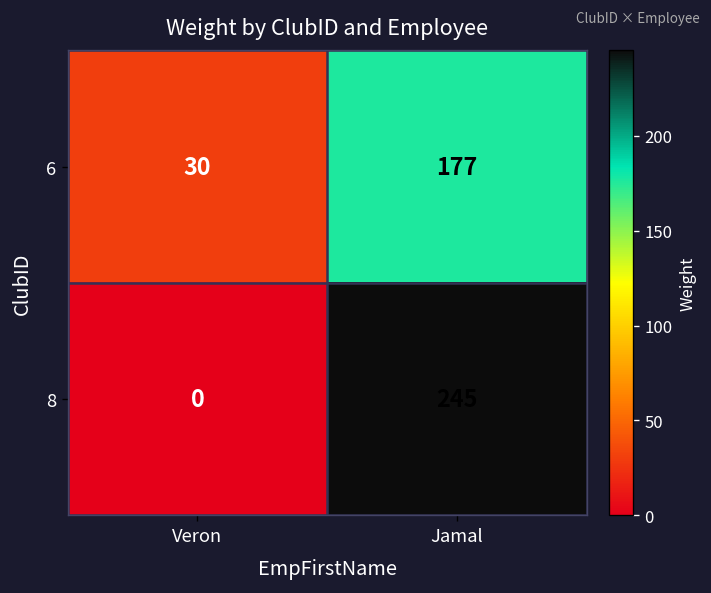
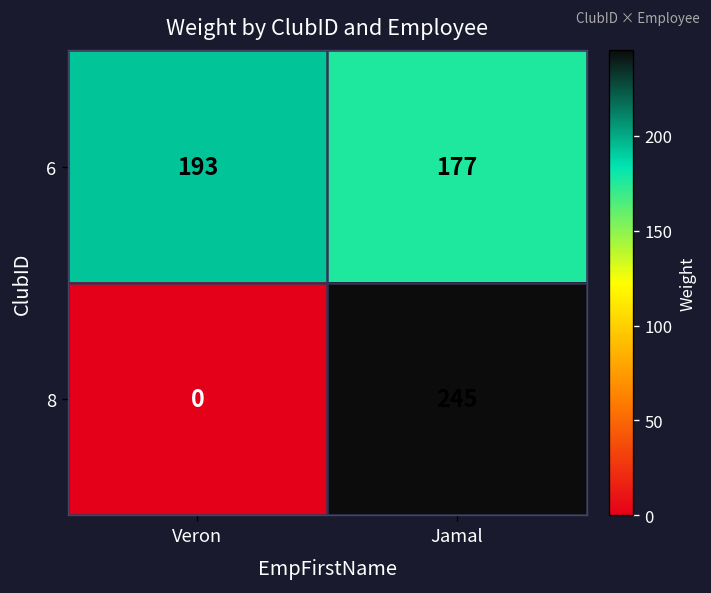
6, Veron: 30 -> 193
